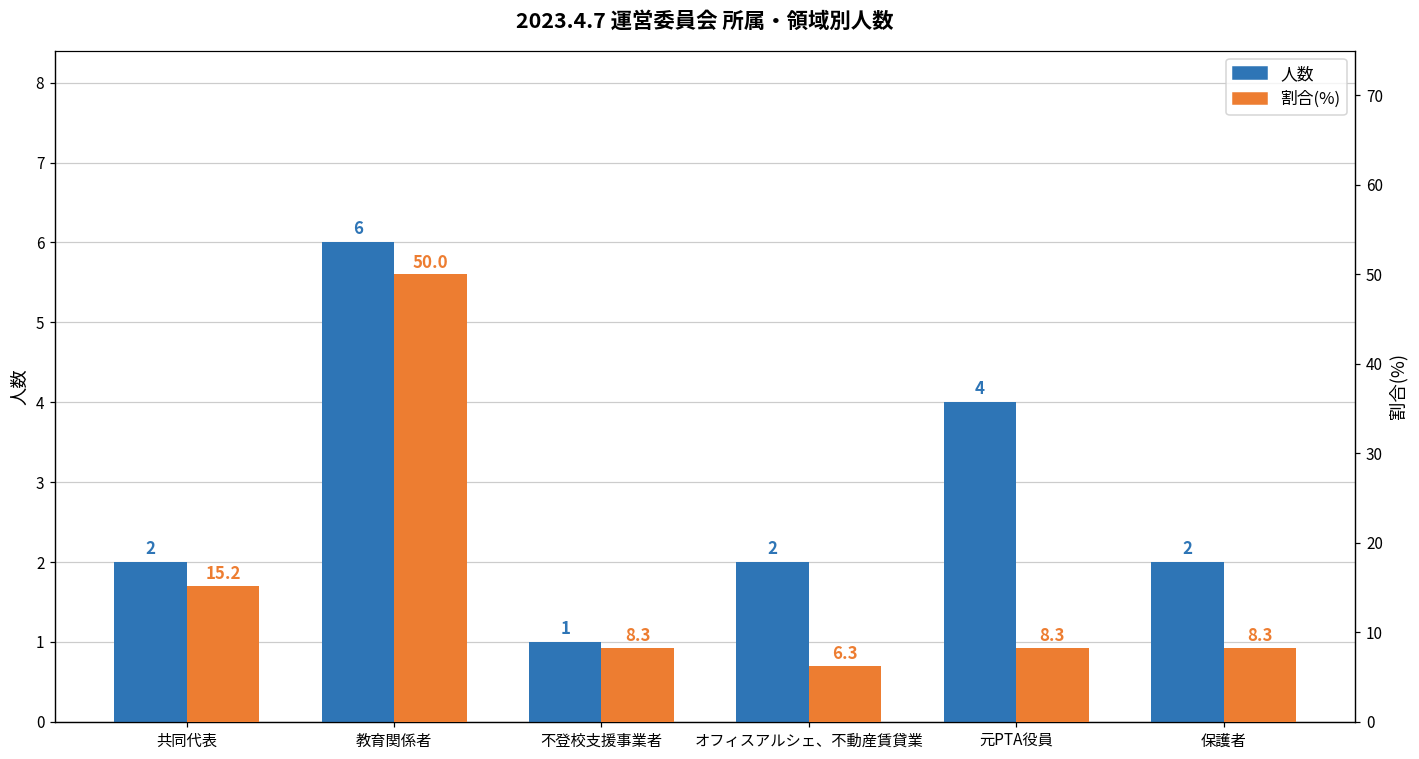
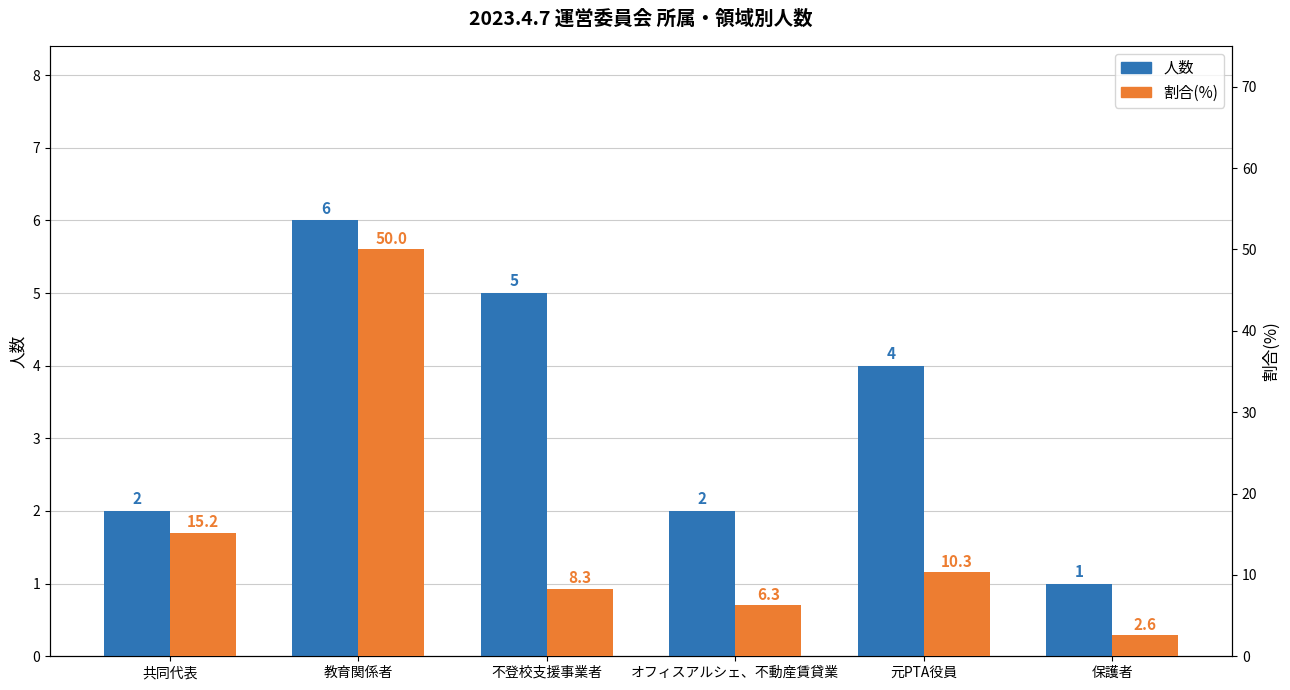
人数, 不登校支援事業者: 1 -> 5
人数, 保護者: 2 -> 1
割合(%), 元PTA役員: 8.3 -> 10.3
割合(%), 保護者: 8.3 -> 2.6
